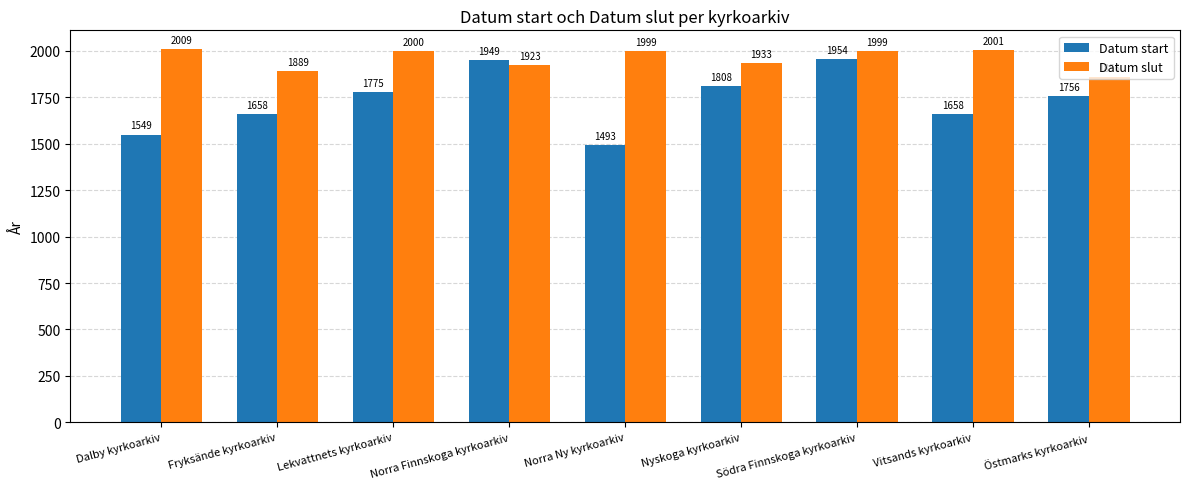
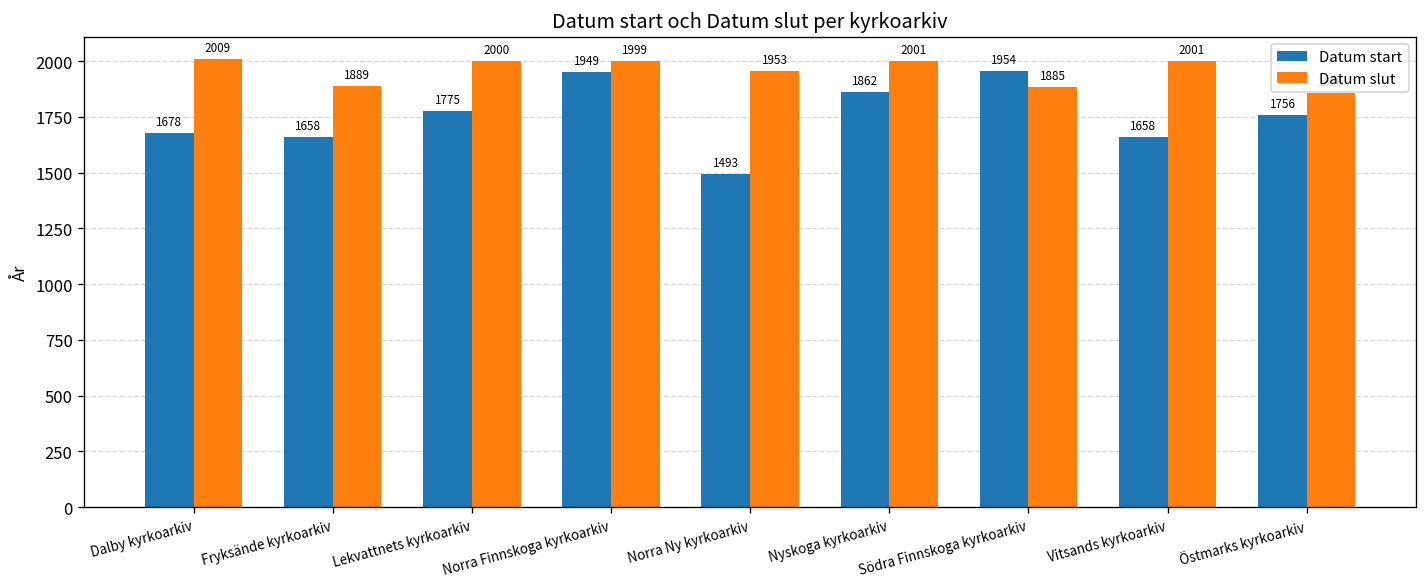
Datum start, Dalby kyrkoarkiv: 1549 -> 1678
Datum slut, Norra Finnskoga kyrkoarkiv: 1923 -> 1999
Datum slut, Norra Ny kyrkoarkiv: 1999 -> 1953
Datum start, Nyskoga kyrkoarkiv: 1808 -> 1862
Datum slut, Nyskoga kyrkoarkiv: 1933 -> 2001
Datum slut, Södra Finnskoga kyrkoarkiv: 1999 -> 1885
